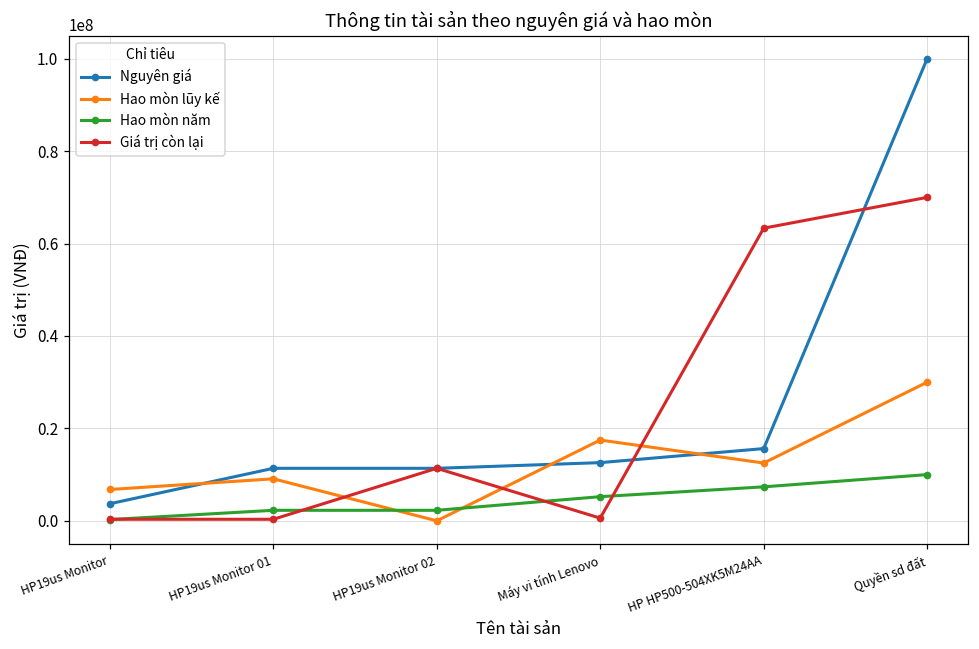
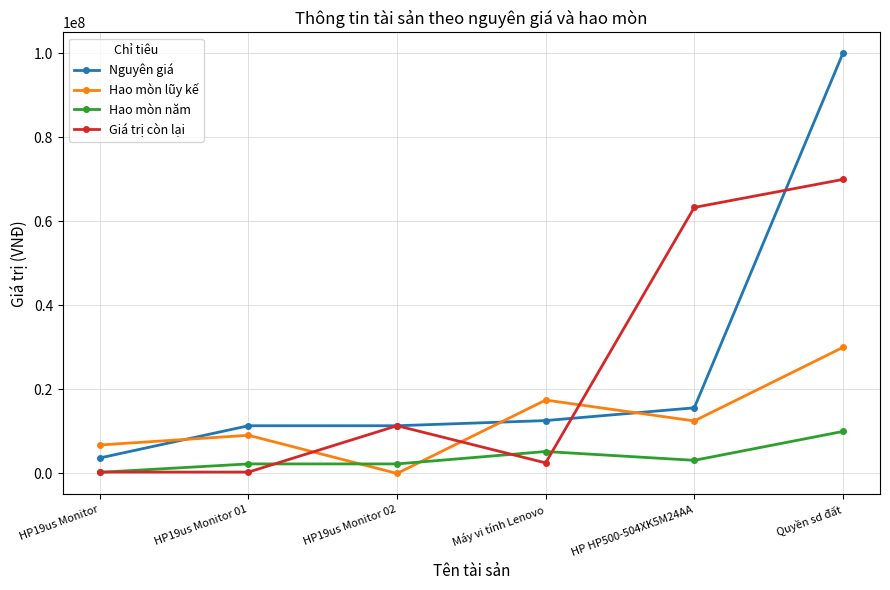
Giá trị còn lại, Máy vi tính Lenovo: 1000000 -> 3000000
Hao mòn năm, HP HP500-504XK5M24AA: 7000000 -> 3000000
